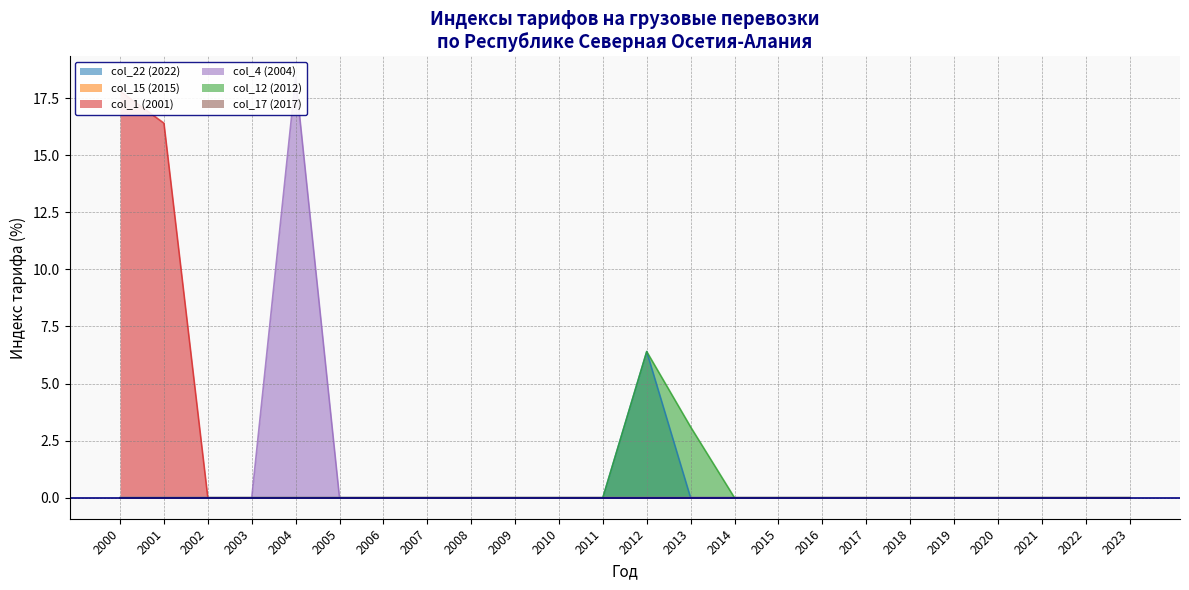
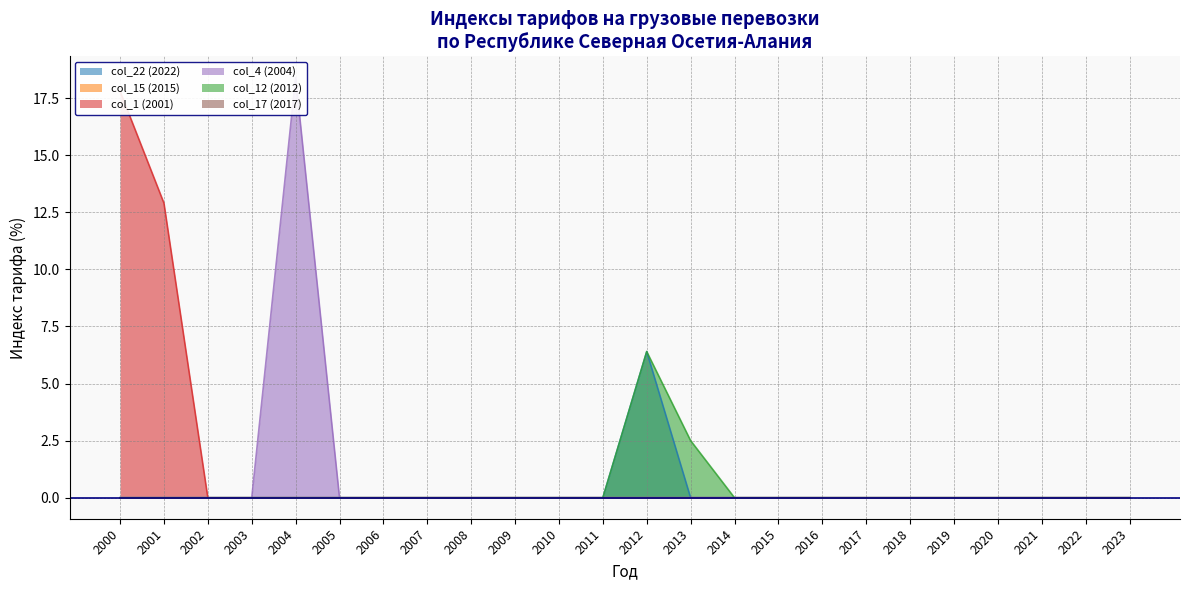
col_1 (2001), 2001: 16.4 -> 12.9
col_12 (2012), 2013: 3.1 -> 2.5
